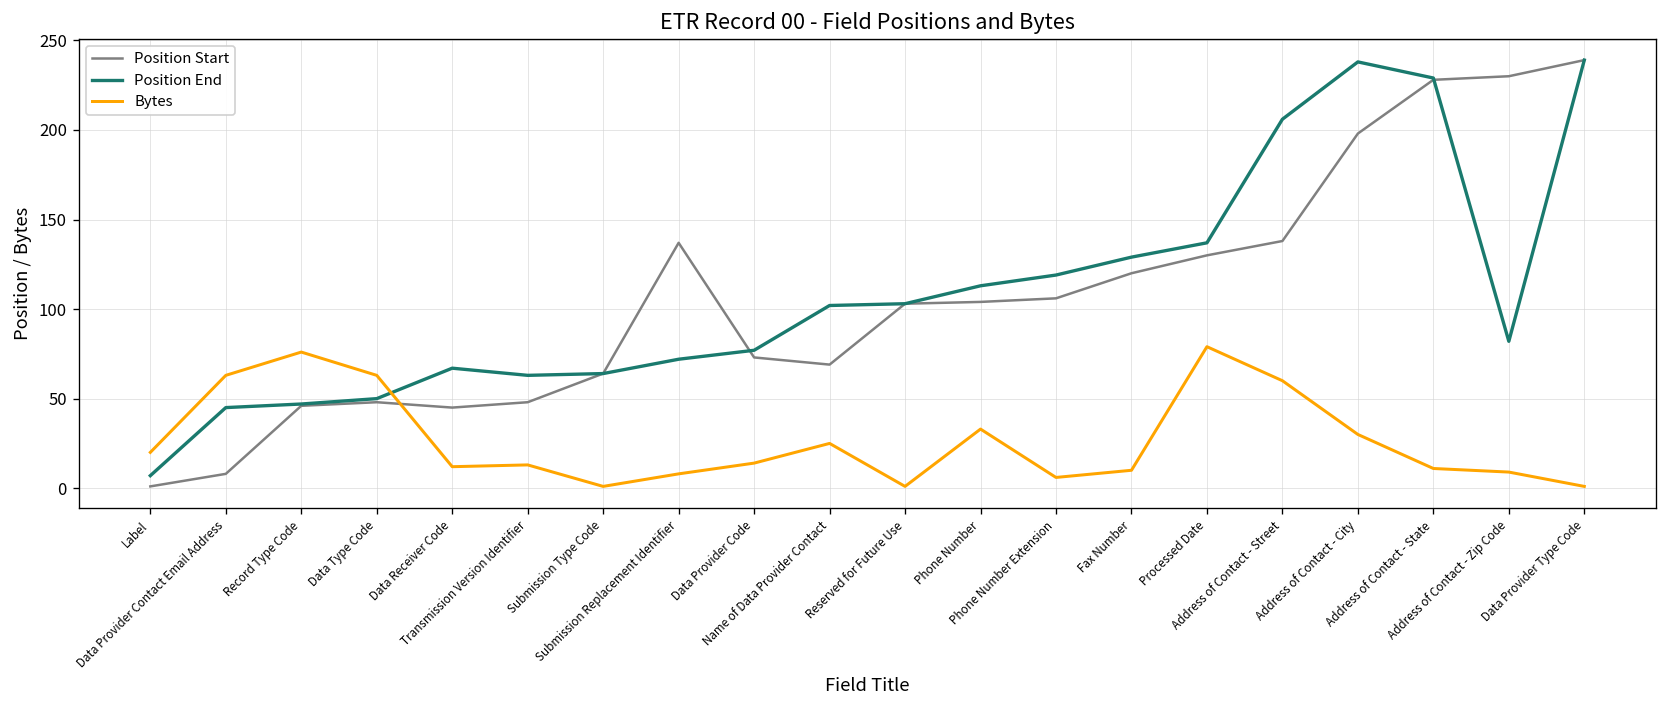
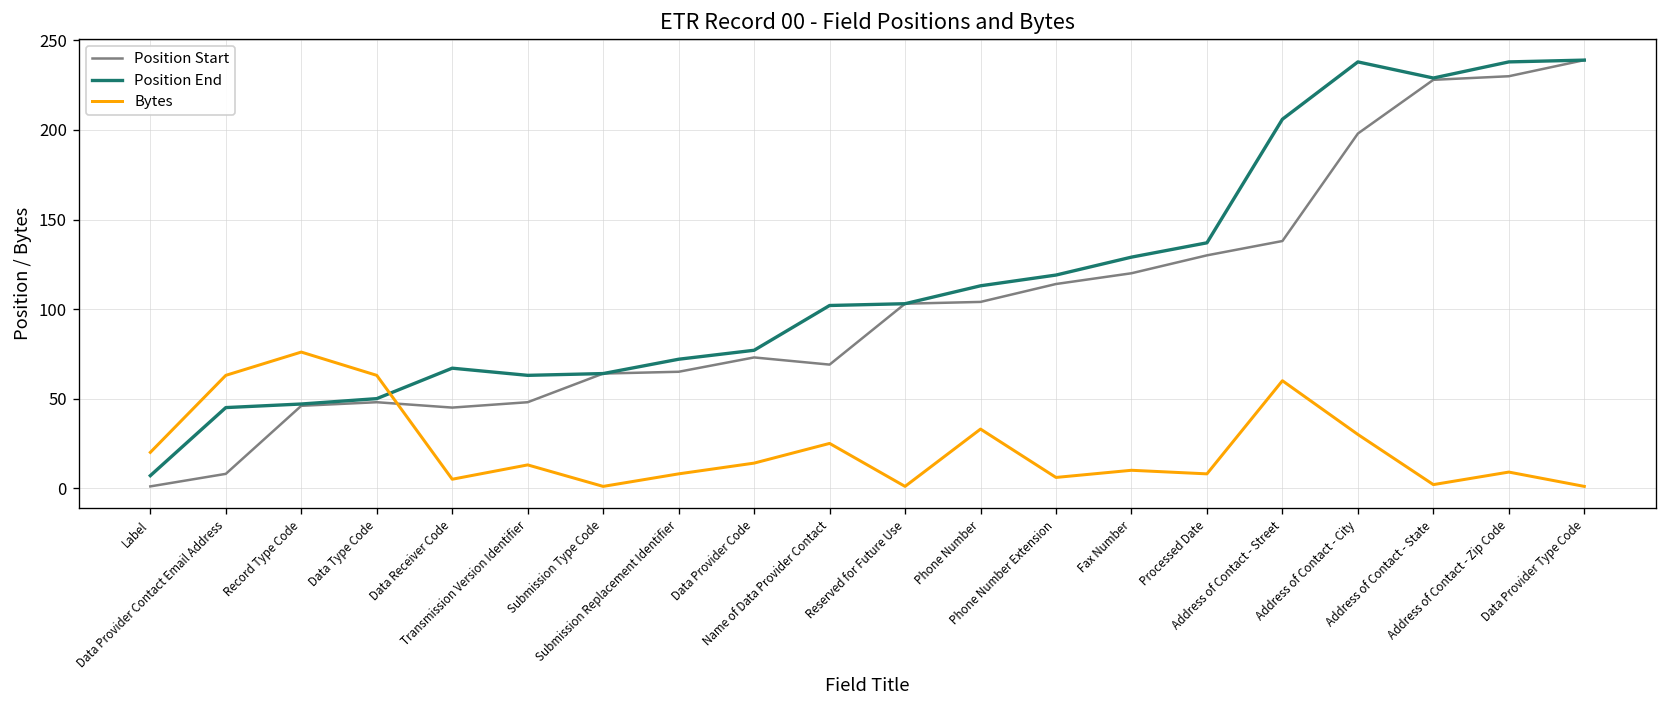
Bytes, Data Receiver Code: 12 -> 5
Position Start, Submission Replacement Identifier: 137 -> 65
Position Start, Phone Number Extension: 106 -> 114
Bytes, Processed Date: 79 -> 8
Bytes, Address of Contact - State: 11 -> 2
Position End, Address of Contact - Zip Code: 82 -> 238
